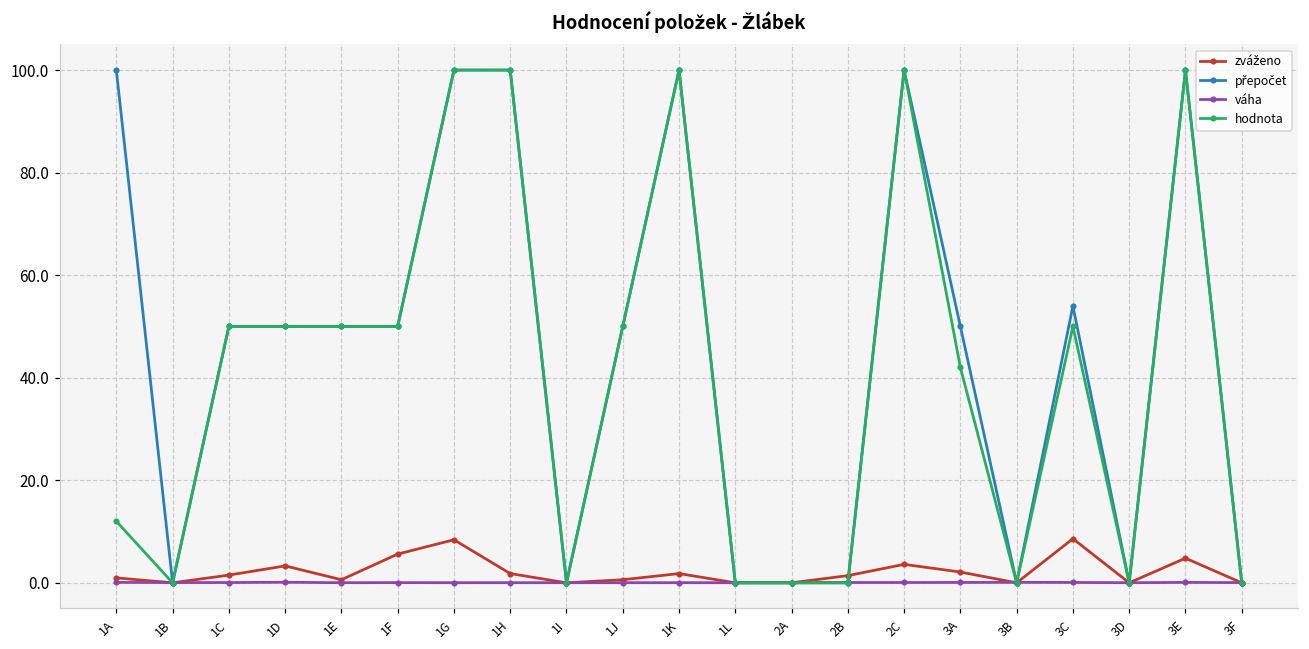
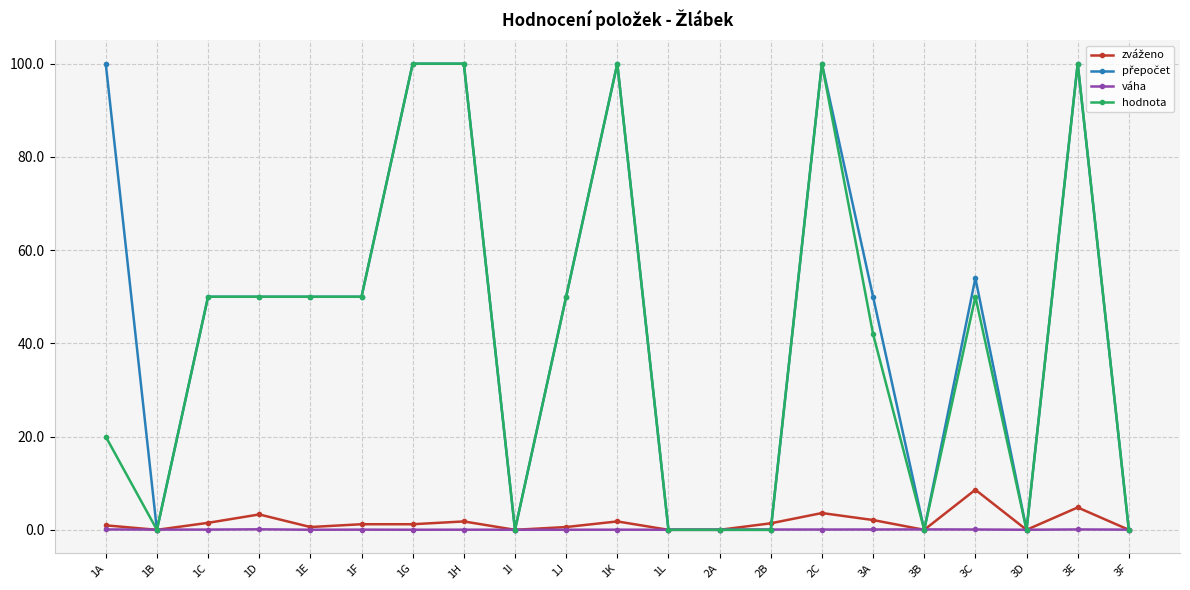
hodnota, 1A: 12 -> 20
zváženo, 1F: 6 -> 1
zváženo, 1G: 8 -> 1
